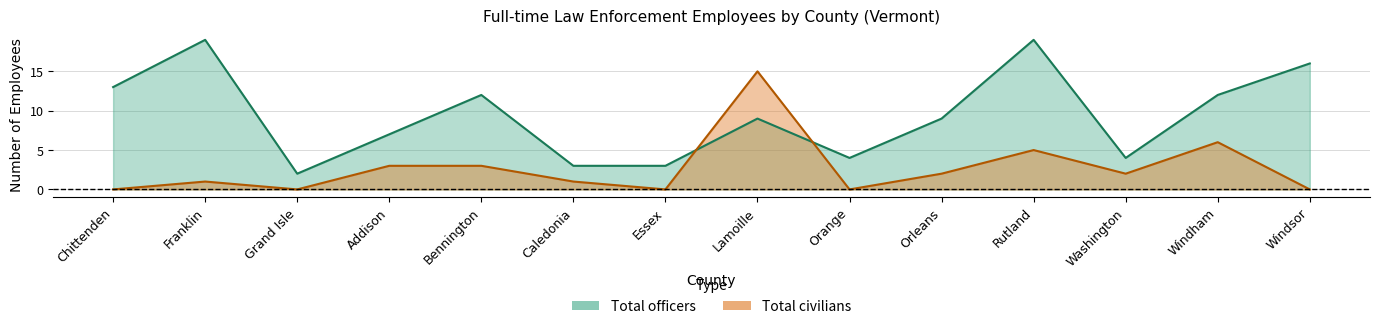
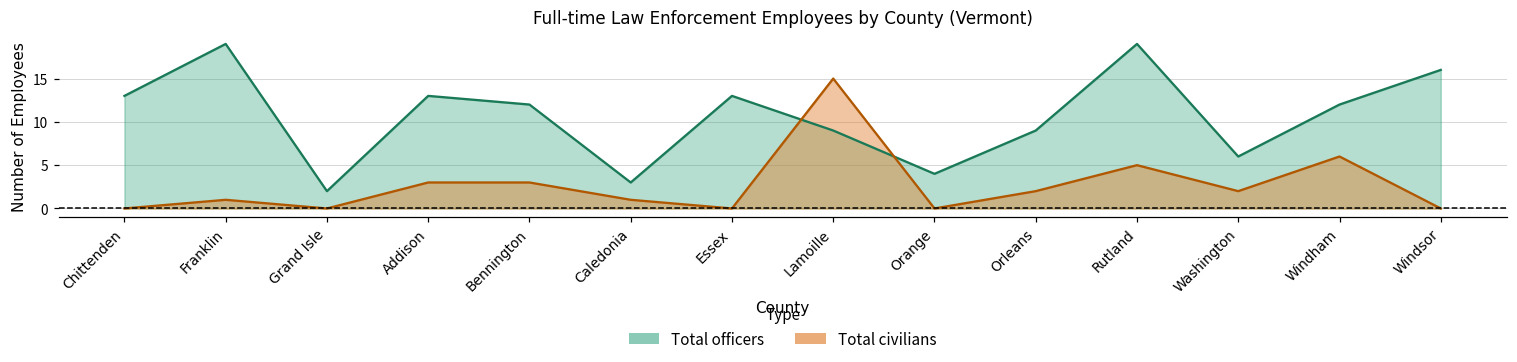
Total officers, Addison: 7 -> 13
Total officers, Essex: 3 -> 13
Total officers, Washington: 4 -> 6
